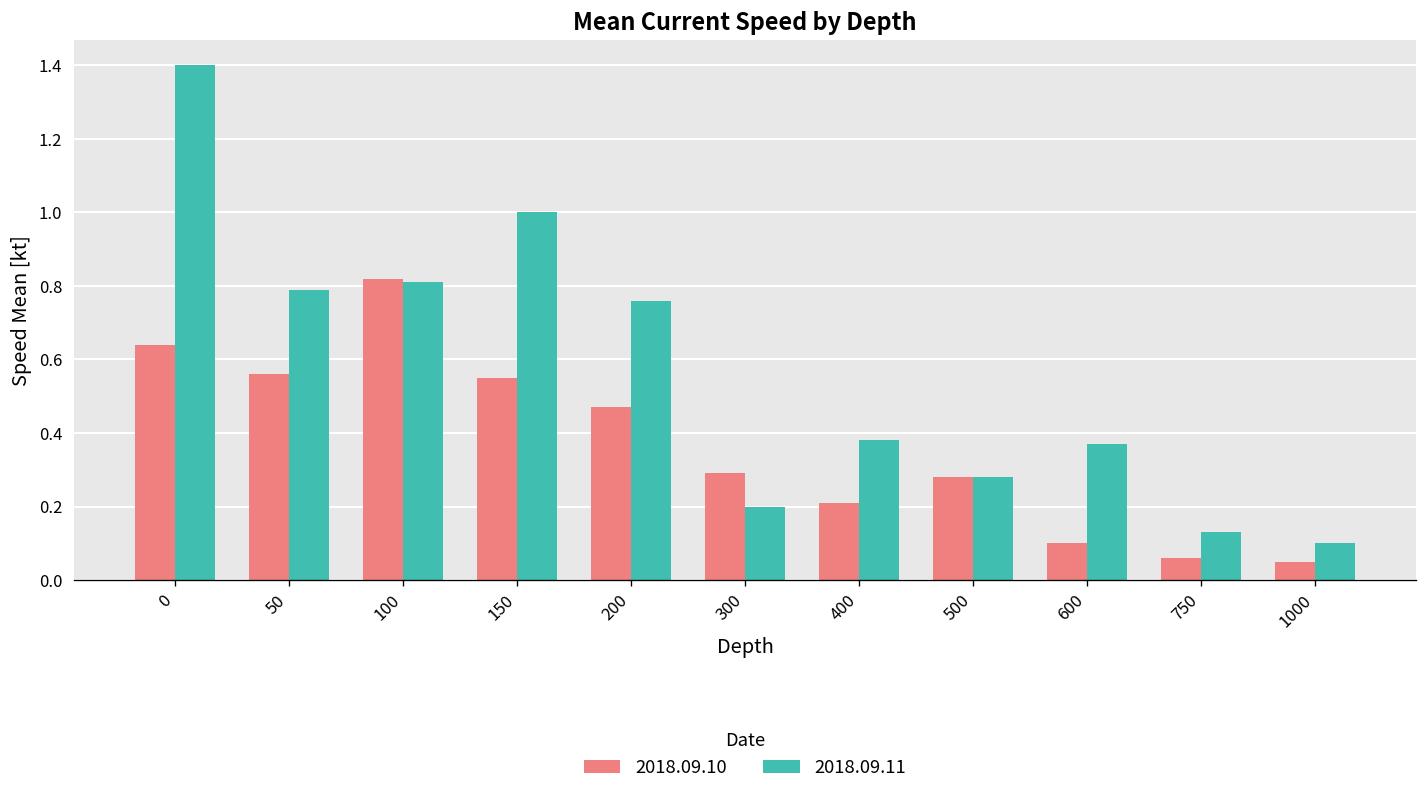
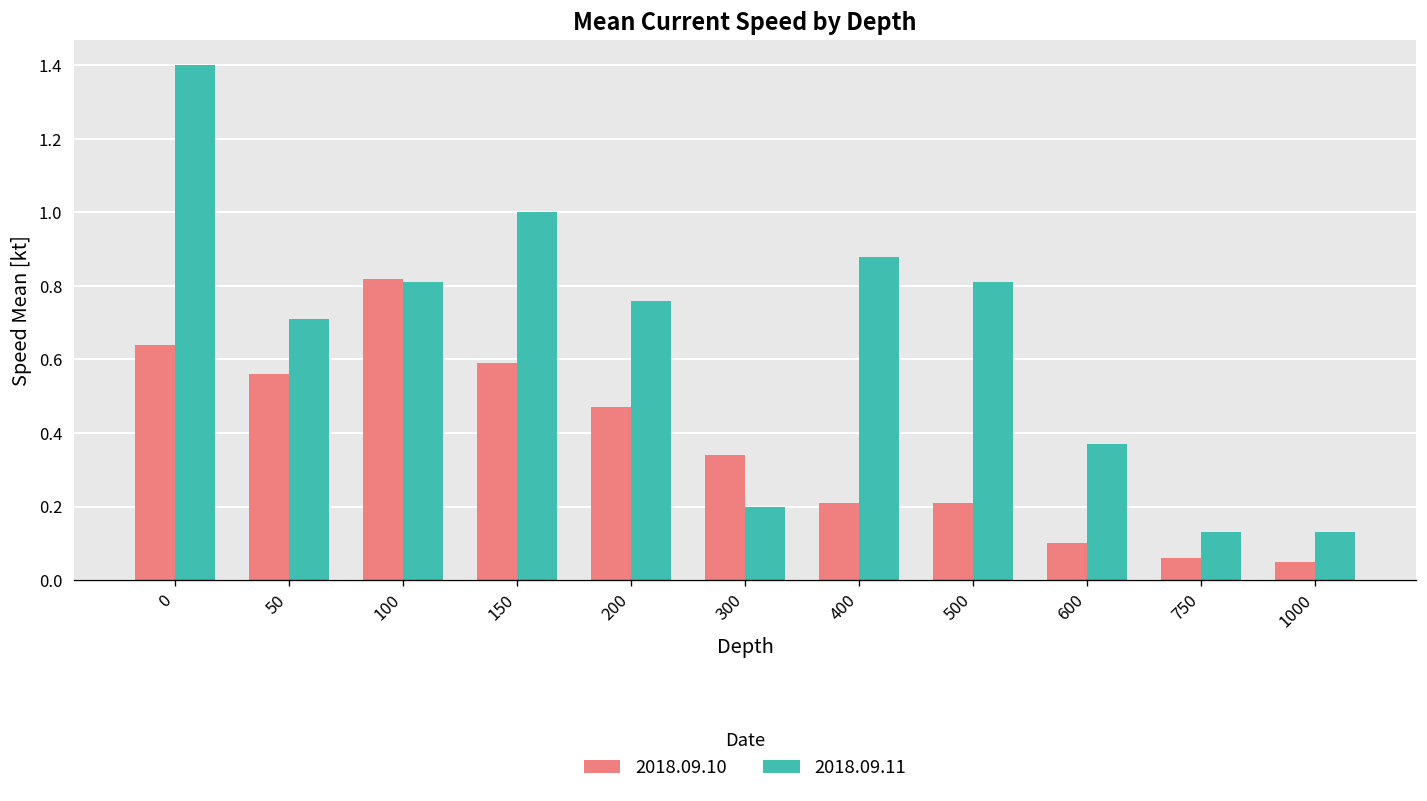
2018.09.11, 50: 0.79 -> 0.71
2018.09.10, 150: 0.55 -> 0.59
2018.09.10, 300: 0.29 -> 0.34
2018.09.11, 400: 0.38 -> 0.88
2018.09.10, 500: 0.28 -> 0.21
2018.09.11, 500: 0.28 -> 0.81
2018.09.11, 1000: 0.10 -> 0.13
